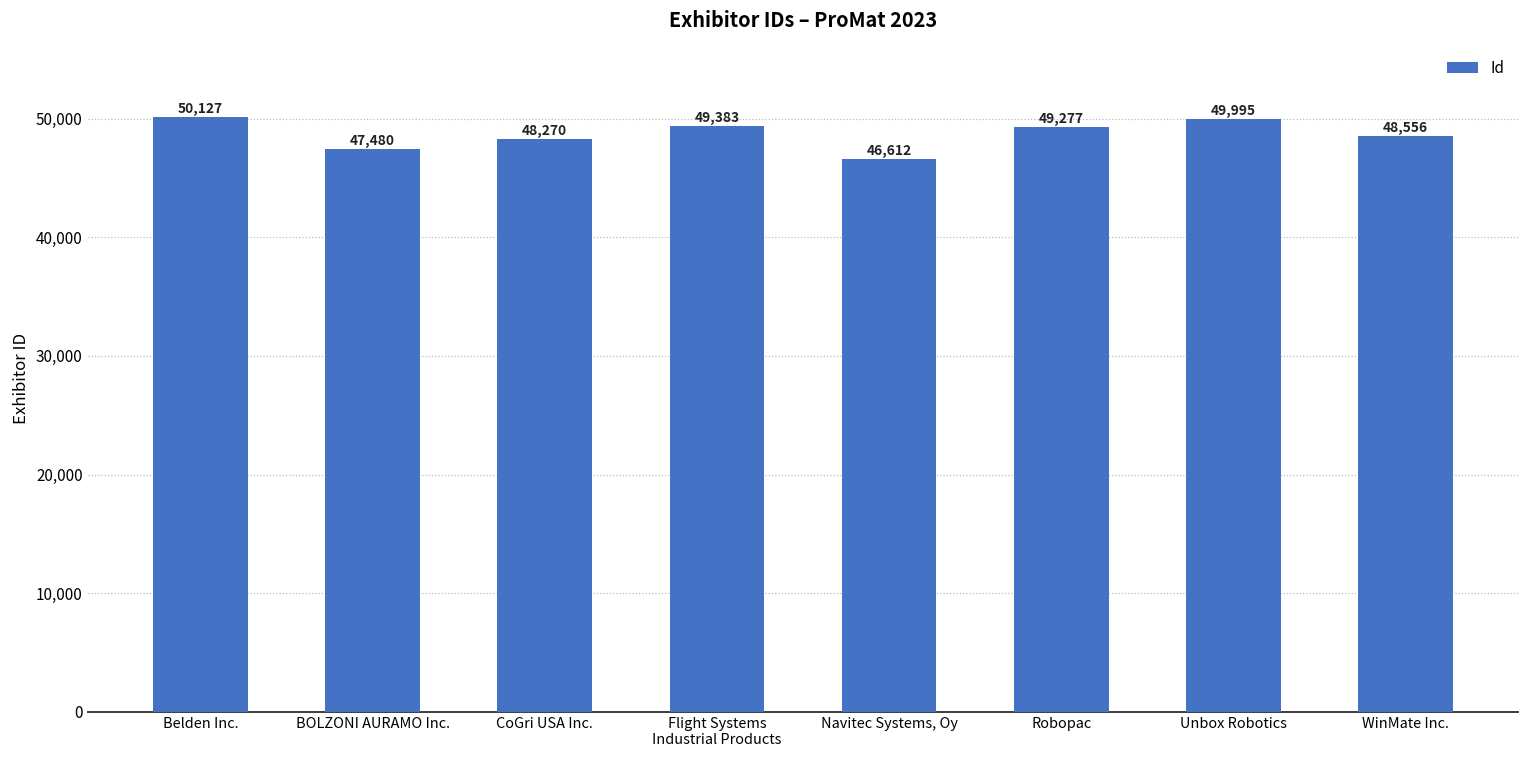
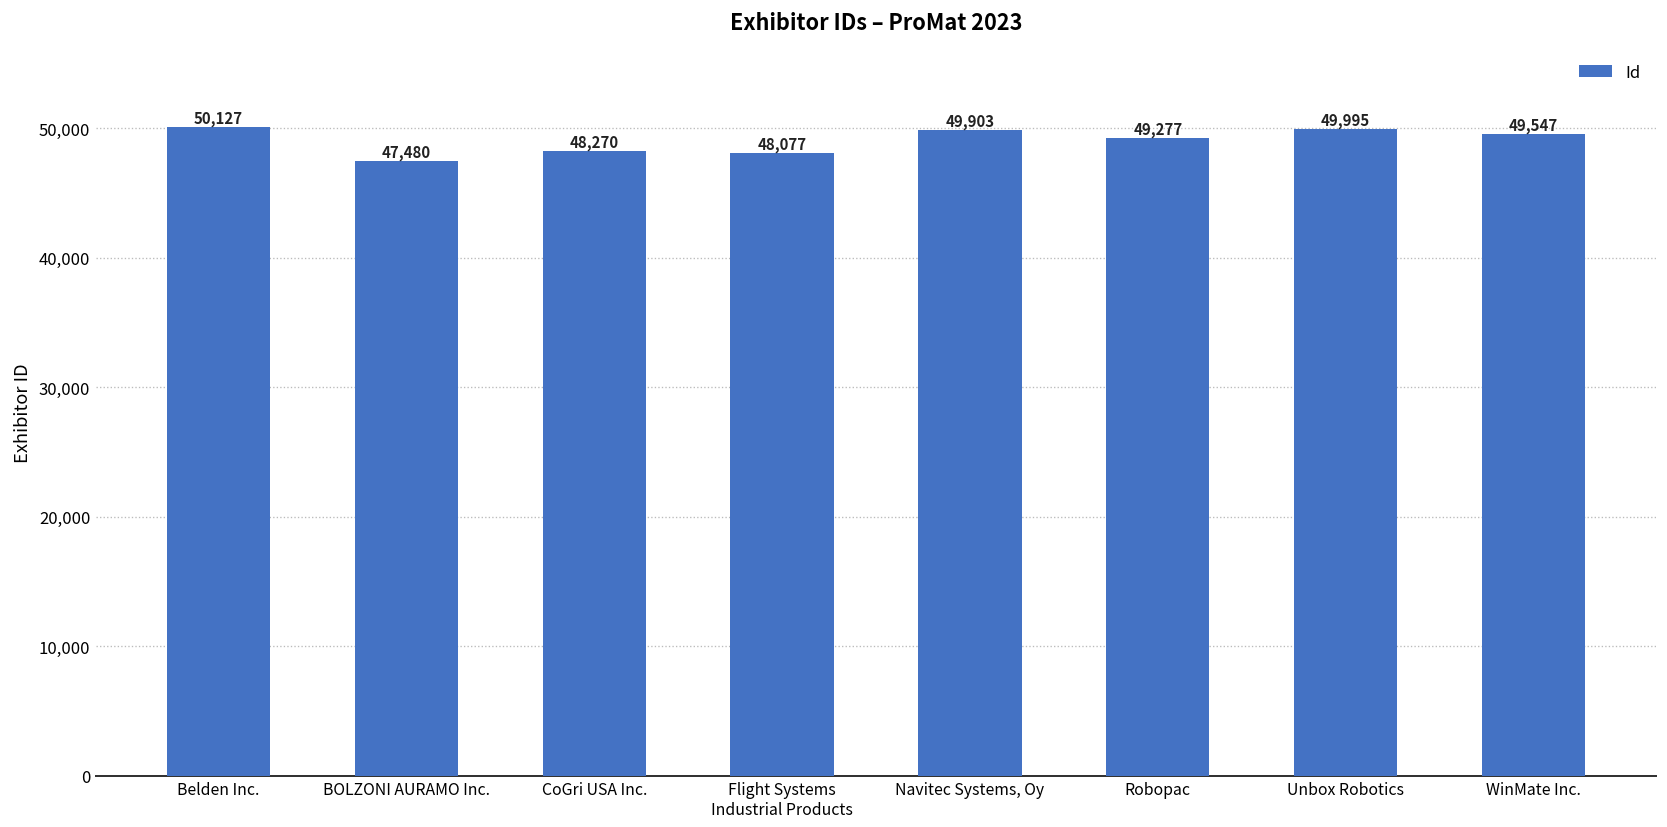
Flight Systems Industrial Products: 49,383 -> 48,077
Navitec Systems, Oy: 46,612 -> 49,903
WinMate Inc.: 48,556 -> 49,547
